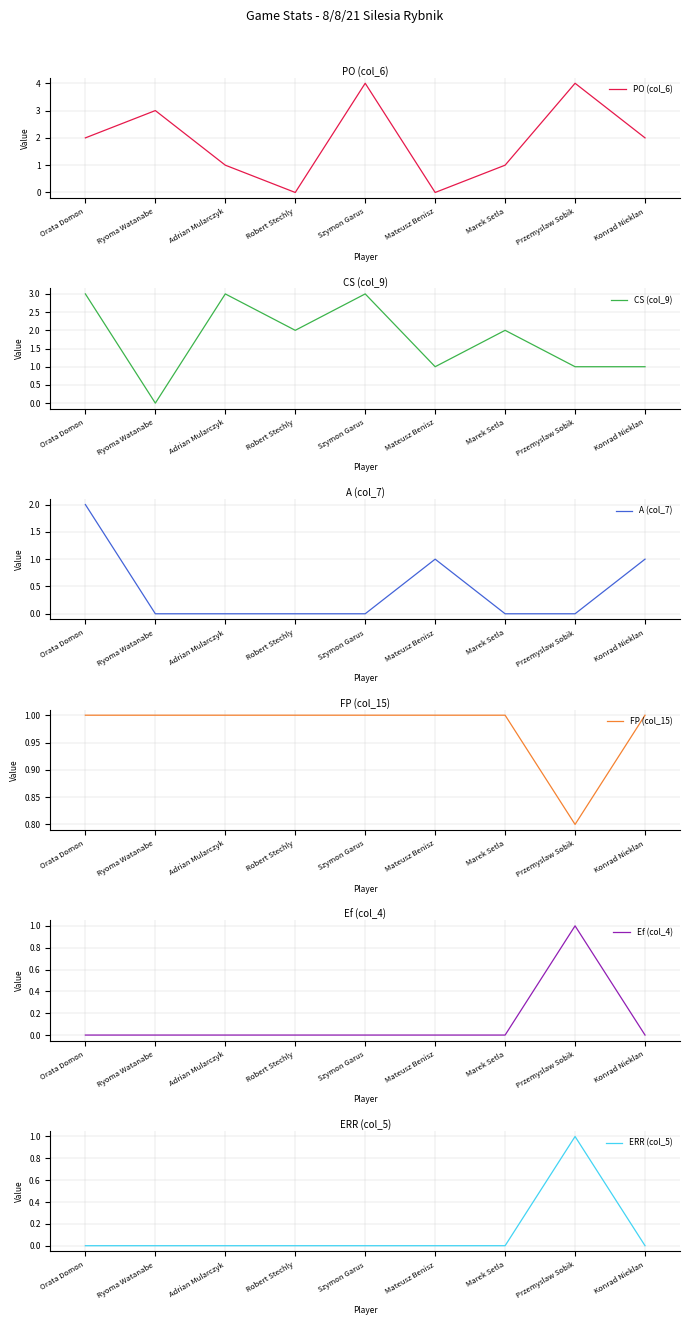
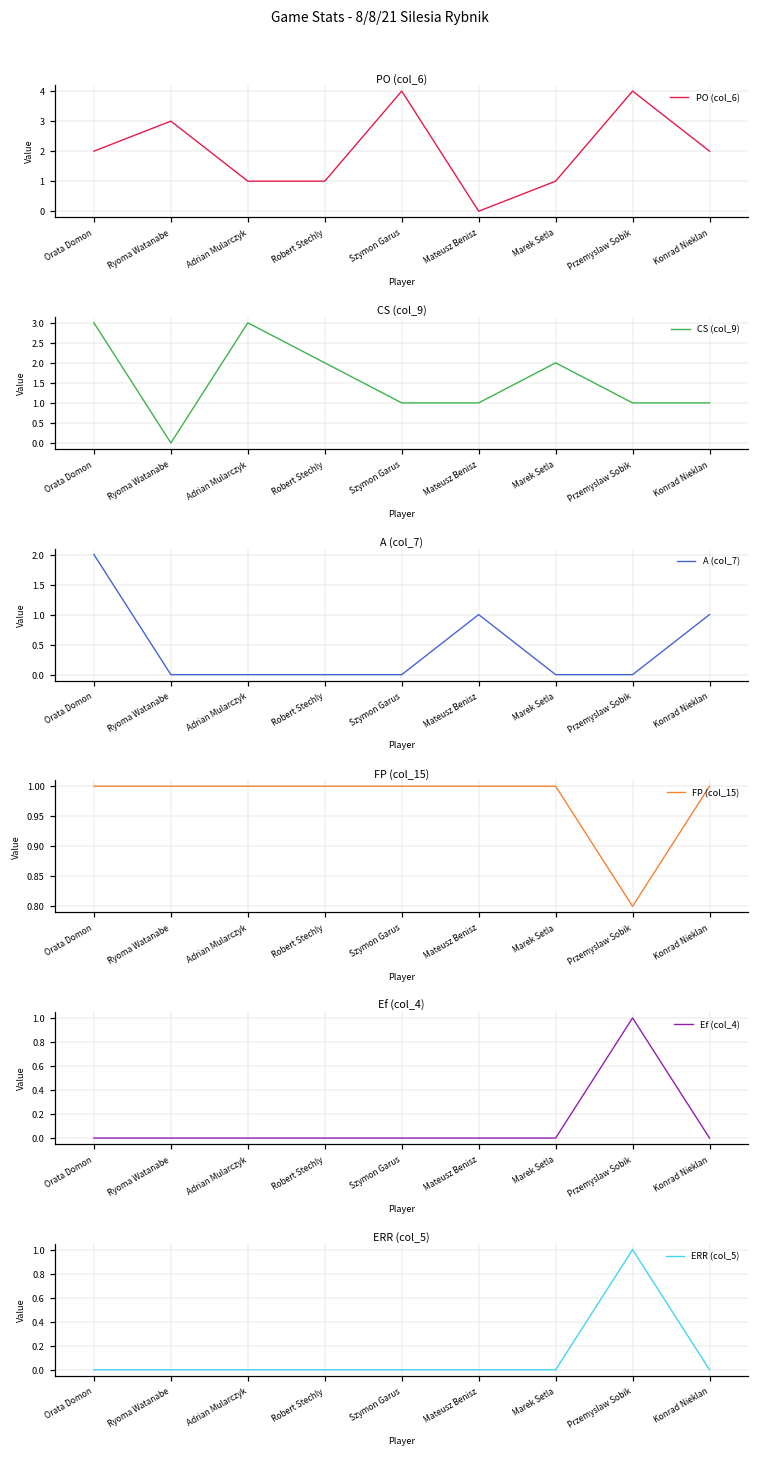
PO (col_6), Robert Stechly: 0 -> 1
CS (col_9), Szymon Garus: 3 -> 1
